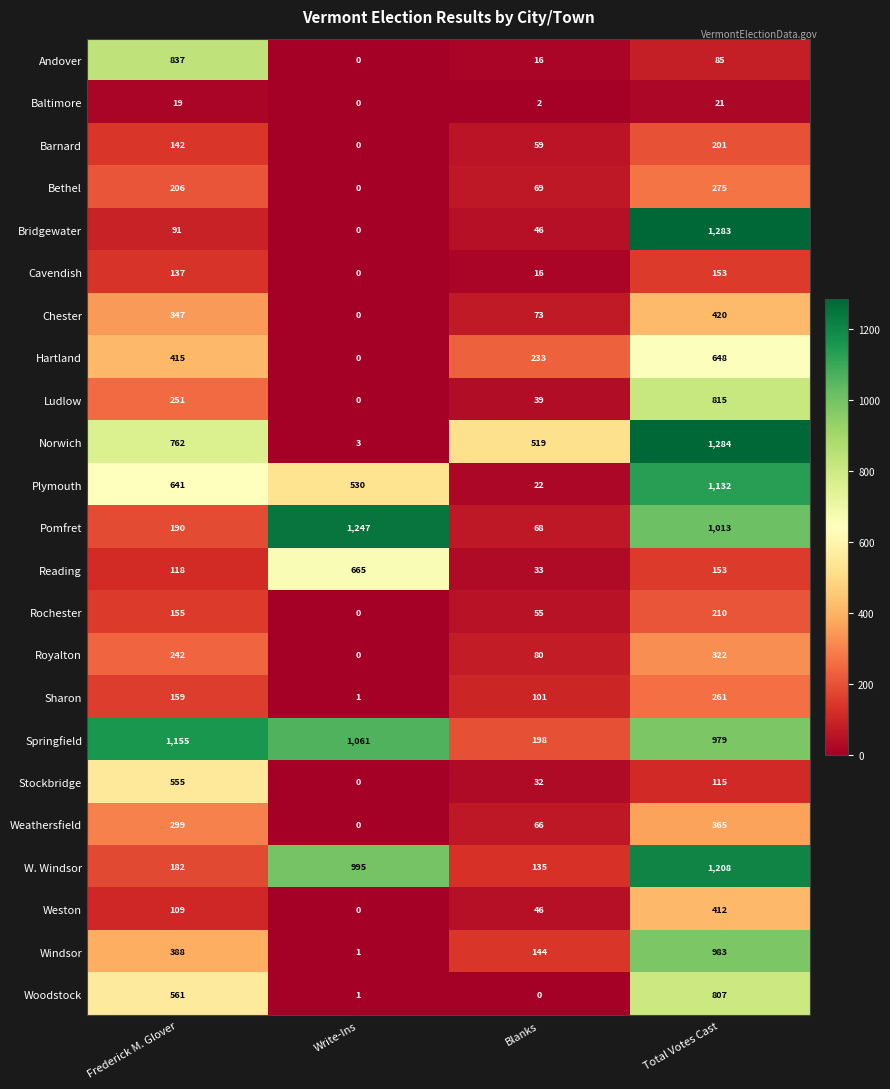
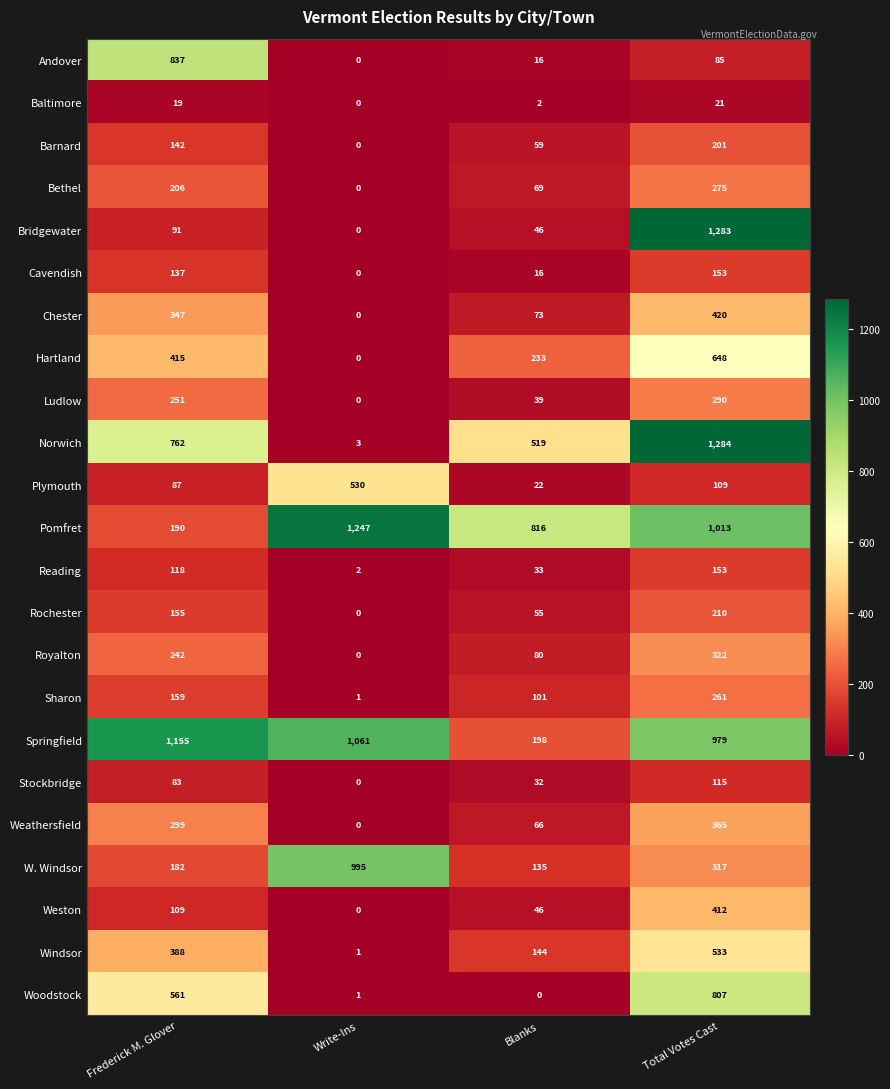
Ludlow, Total Votes Cast: 815 -> 290
Plymouth, Frederick M. Glover: 641 -> 87
Plymouth, Total Votes Cast: 1,132 -> 109
Pomfret, Blanks: 68 -> 816
Reading, Write-Ins: 665 -> 2
Stockbridge, Frederick M. Glover: 555 -> 83
W. Windsor, Total Votes Cast: 1,208 -> 317
Windsor, Total Votes Cast: 983 -> 533
